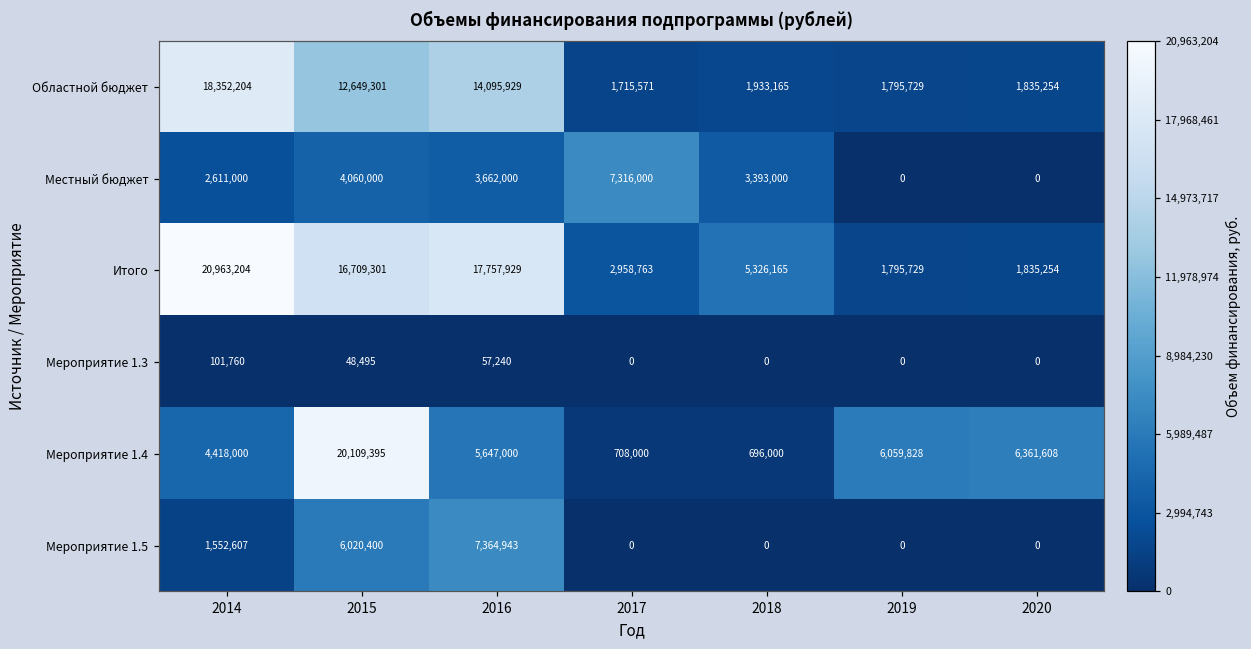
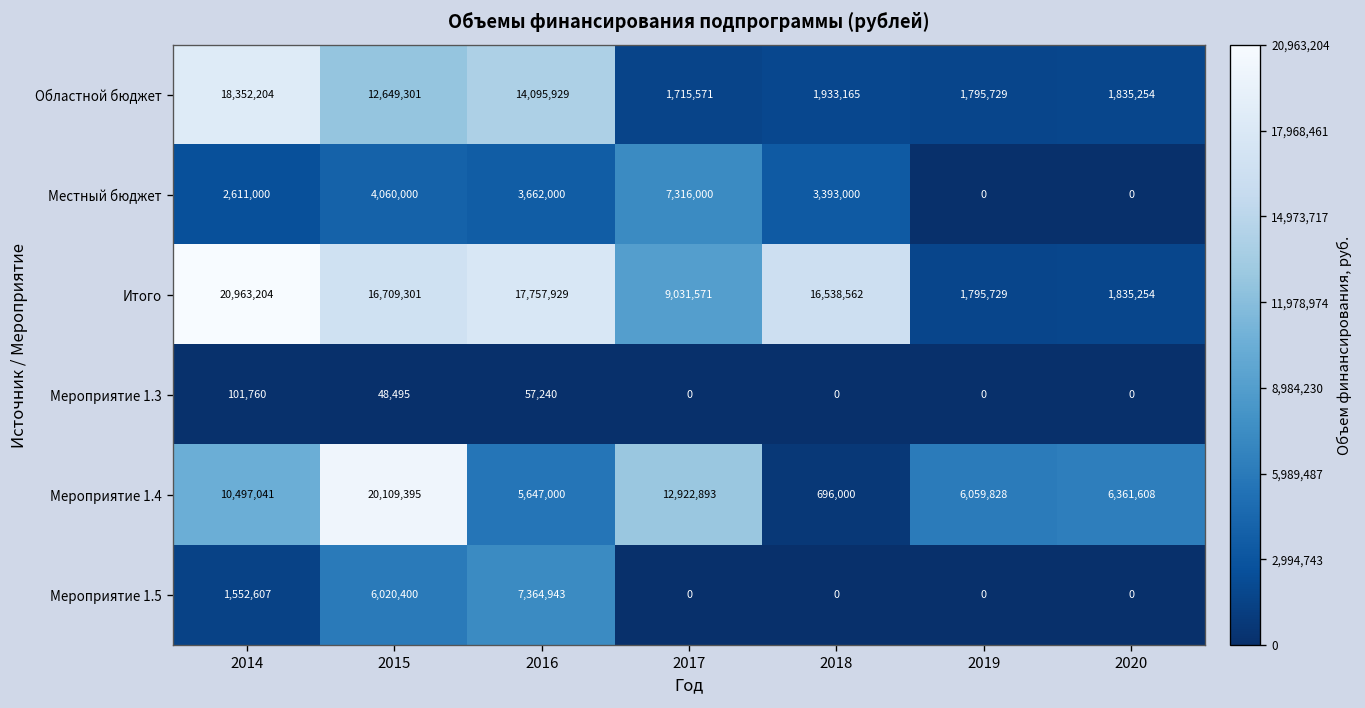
Итого, 2017: 2,958,763 -> 9,031,571
Итого, 2018: 5,326,165 -> 16,538,562
Мероприятие 1.4, 2014: 4,418,000 -> 10,497,041
Мероприятие 1.4, 2017: 708,000 -> 12,922,893
